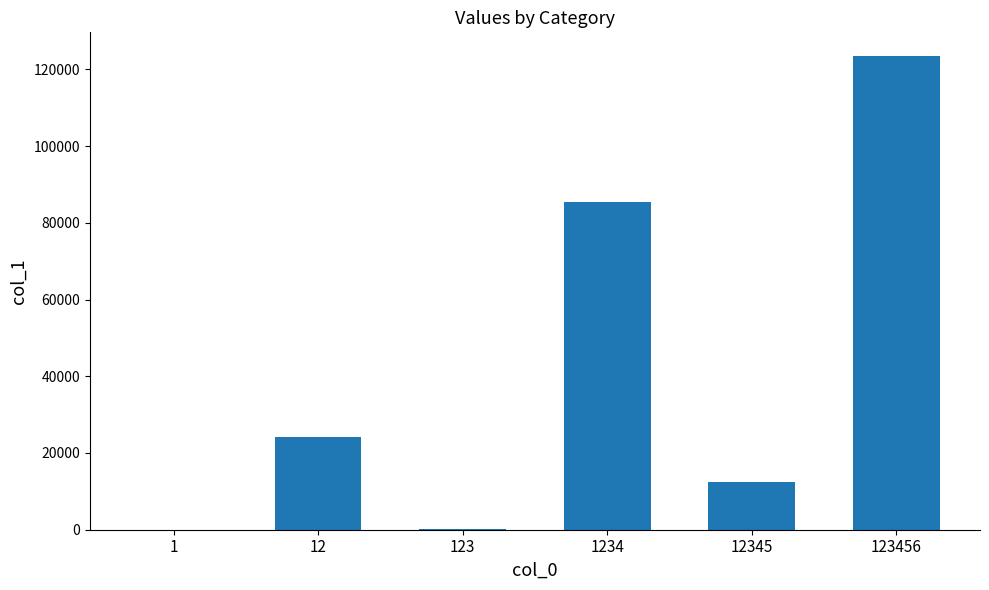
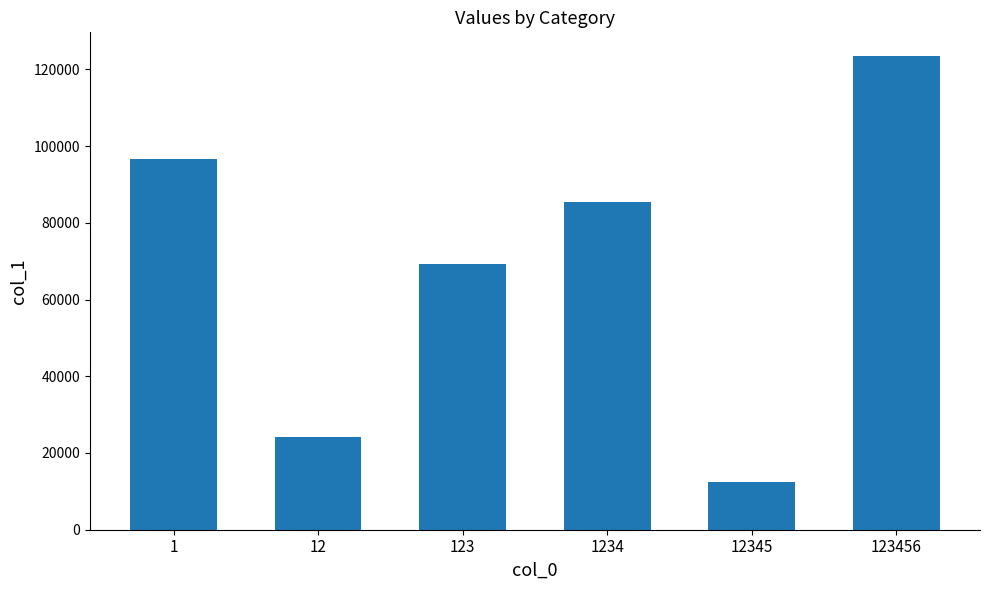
1: 0 -> 97000
123: 0 -> 69000
